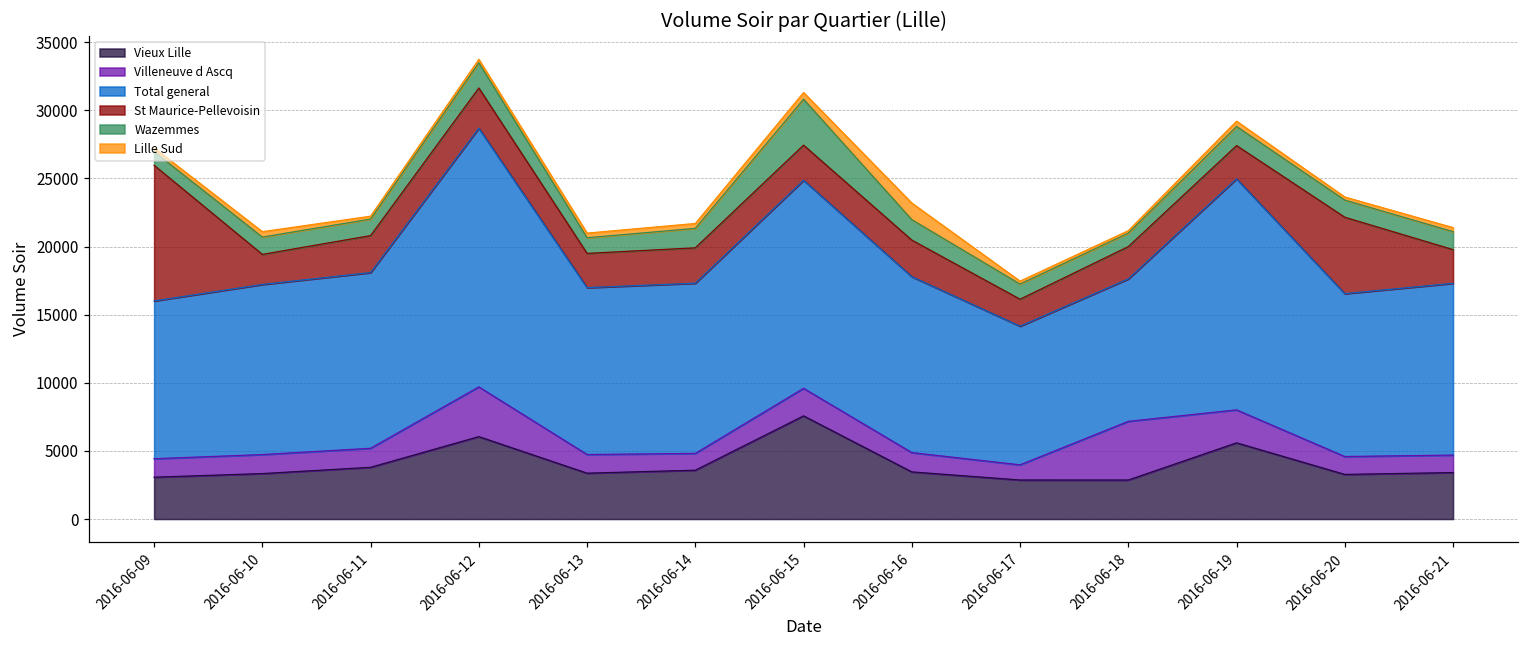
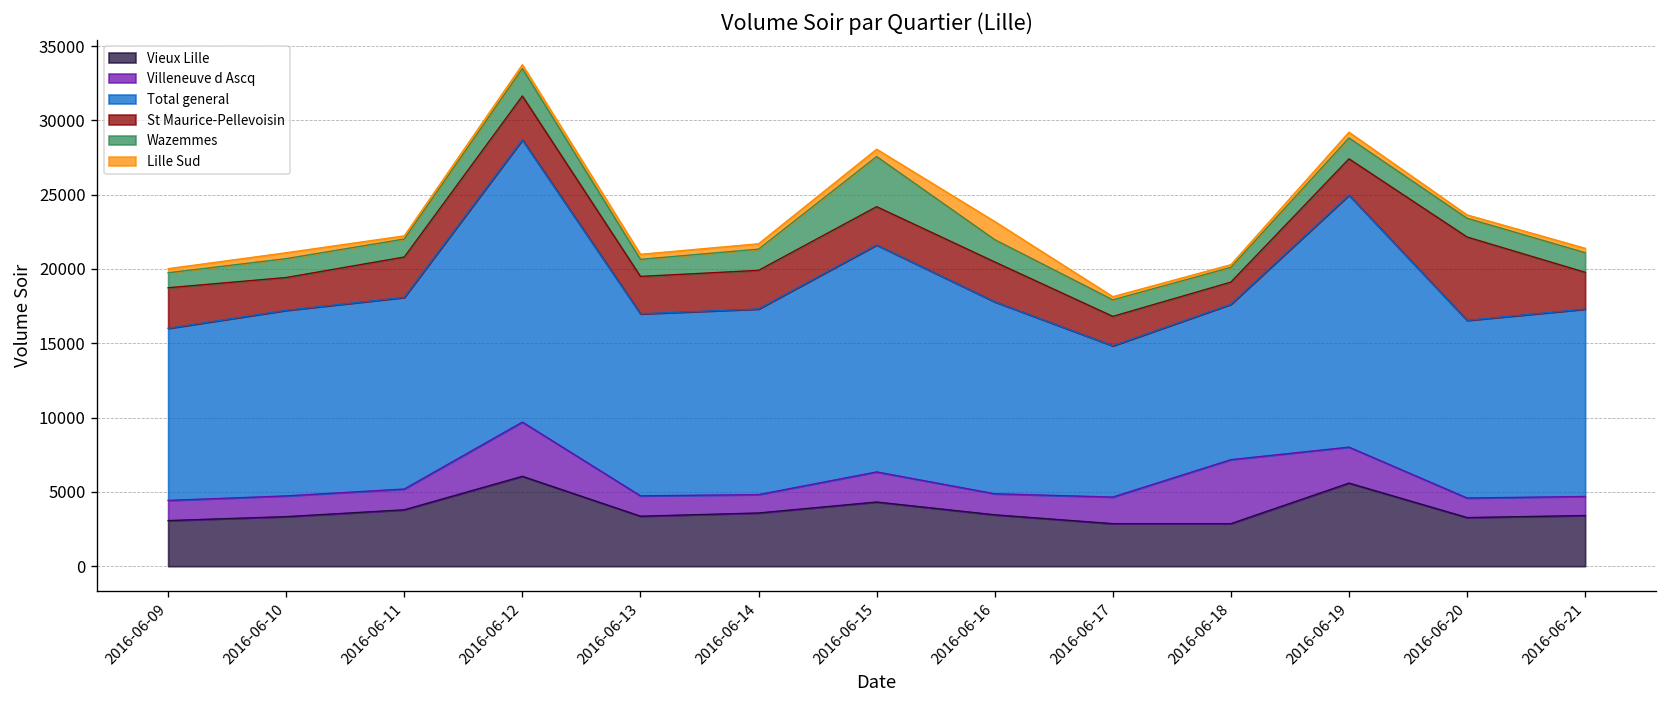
St Maurice-Pellevoisin, 2016-06-09: 10000 -> 2700
Vieux Lille, 2016-06-15: 7600 -> 4300
Villeneuve d Ascq, 2016-06-17: 1100 -> 1800
St Maurice-Pellevoisin, 2016-06-18: 2400 -> 1500
